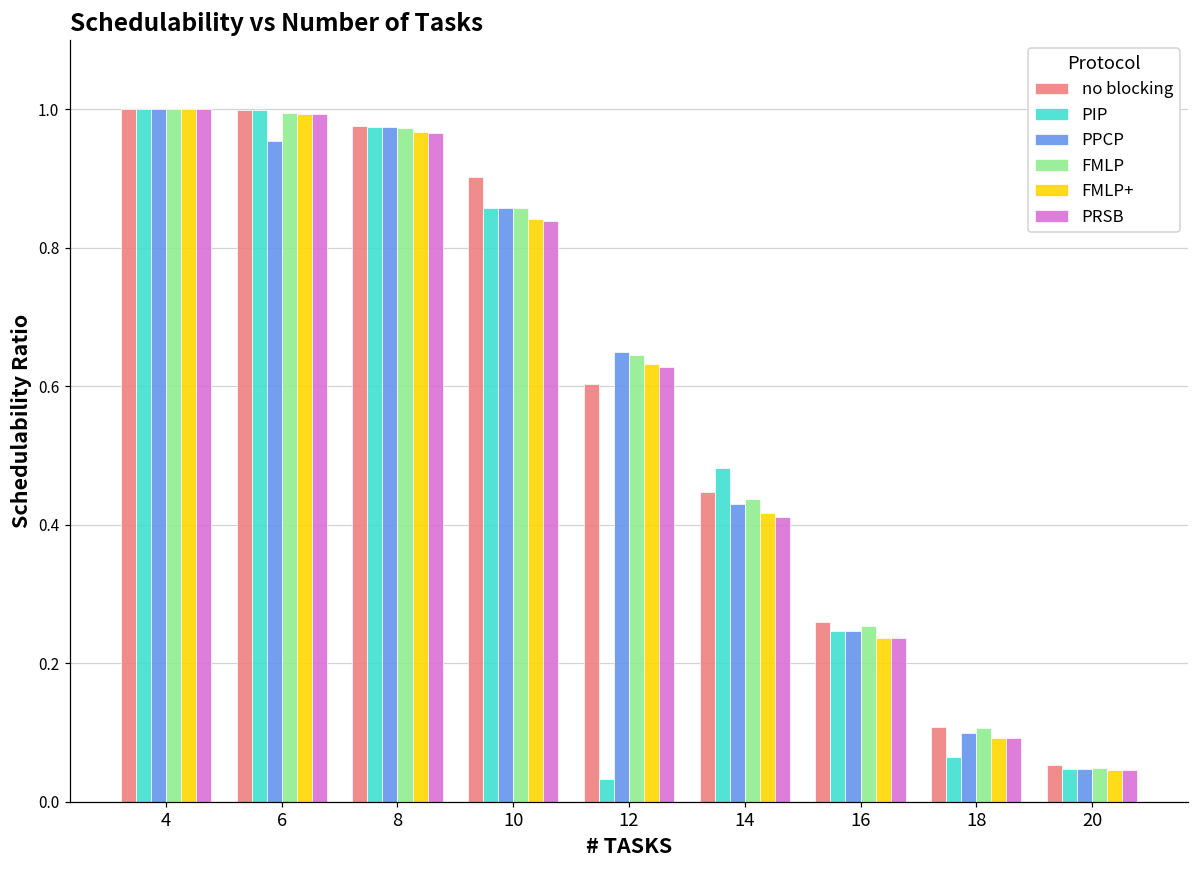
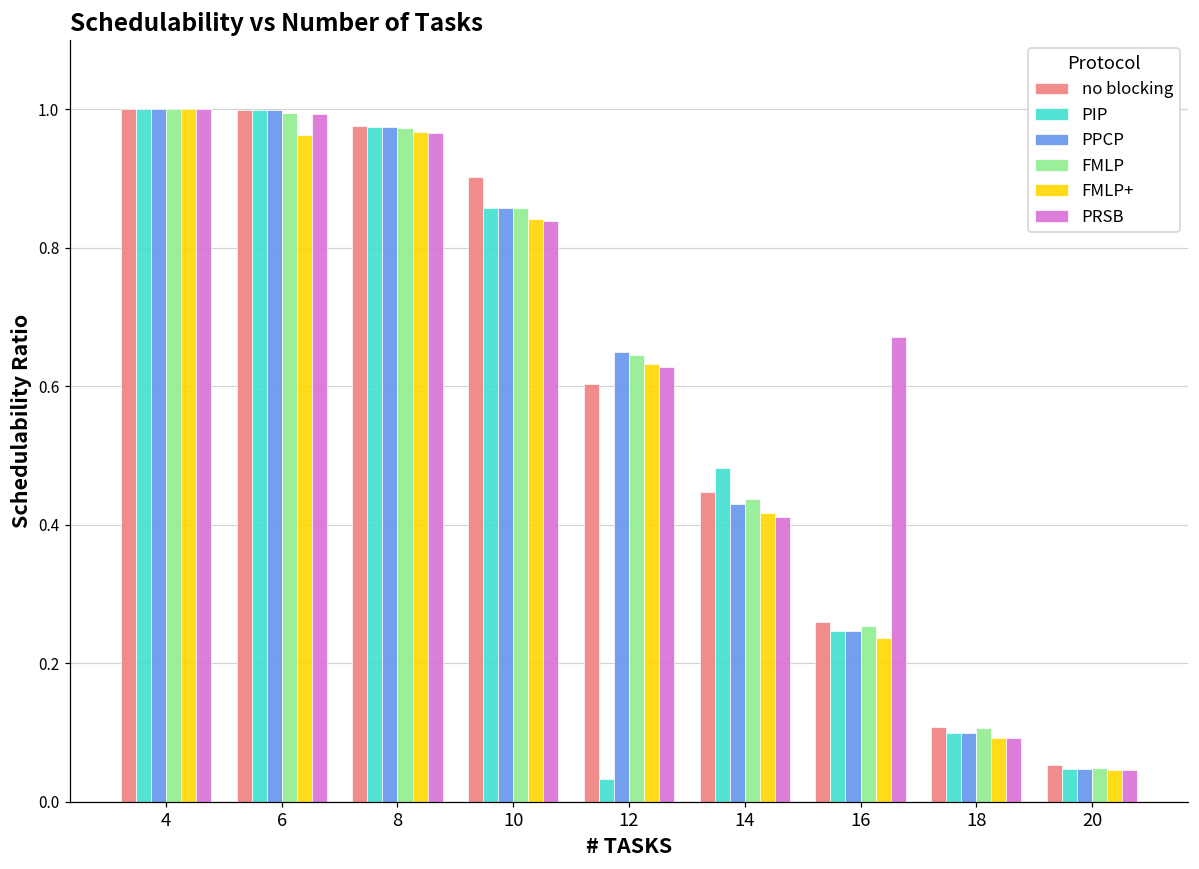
PPCP, 6: 0.95 -> 1.00
FMLP+, 6: 0.99 -> 0.96
PRSB, 16: 0.24 -> 0.67
PIP, 18: 0.06 -> 0.10
